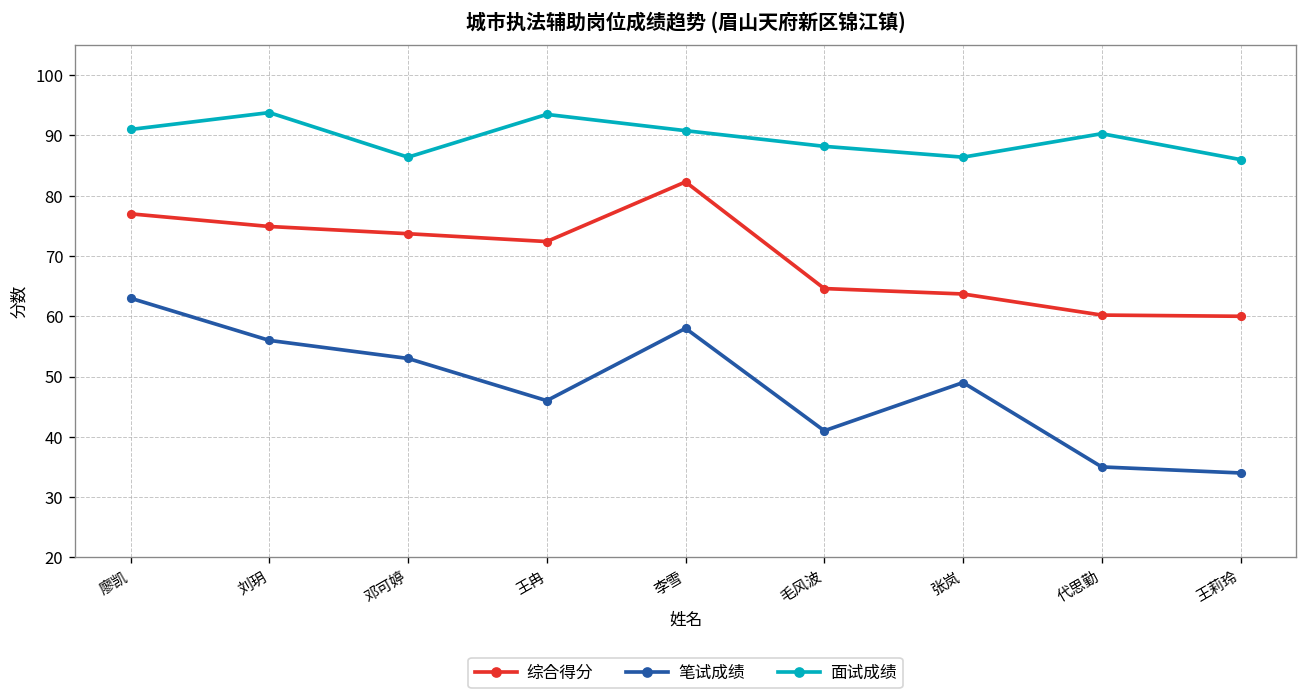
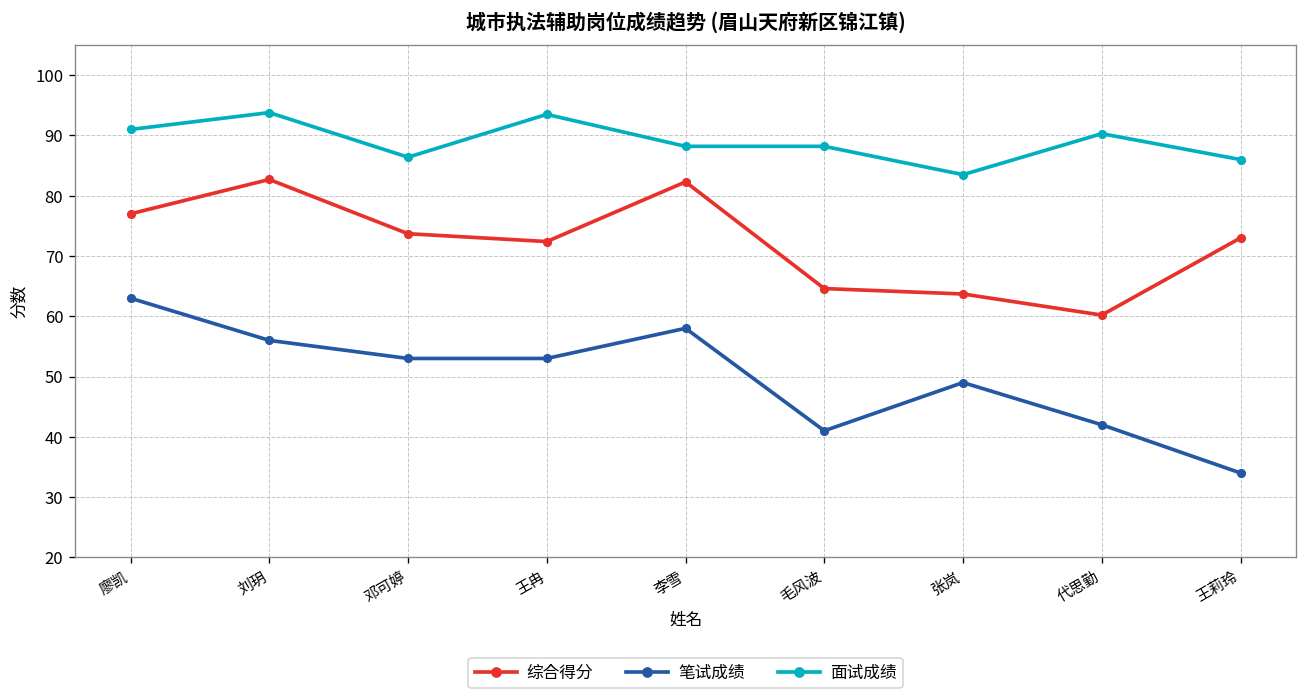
综合得分, 刘玥: 75 -> 83
笔试成绩, 王冉: 46 -> 53
面试成绩, 李雪: 91 -> 88
面试成绩, 张岚: 86 -> 84
笔试成绩, 代思勤: 35 -> 42
综合得分, 王莉玲: 60 -> 73
